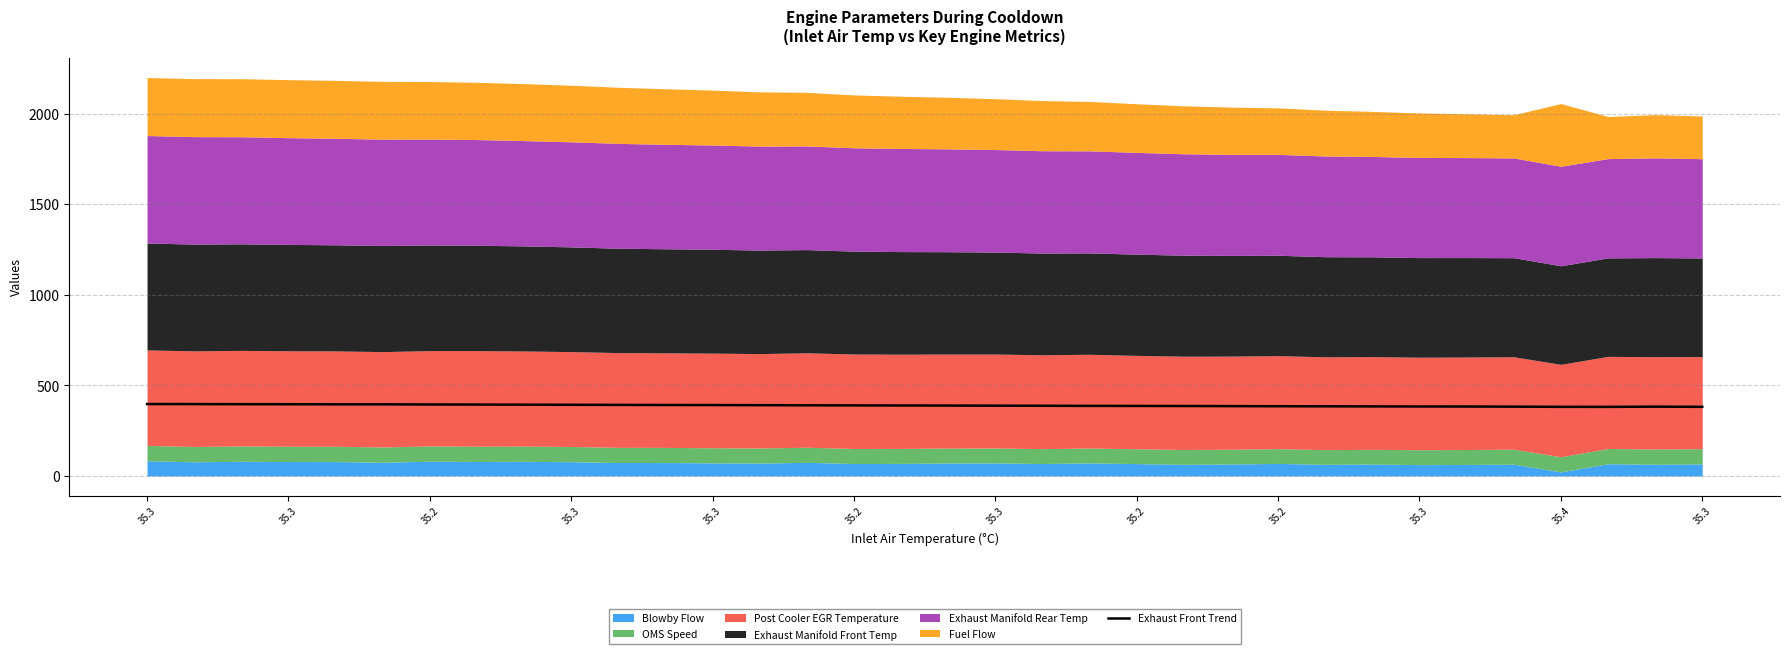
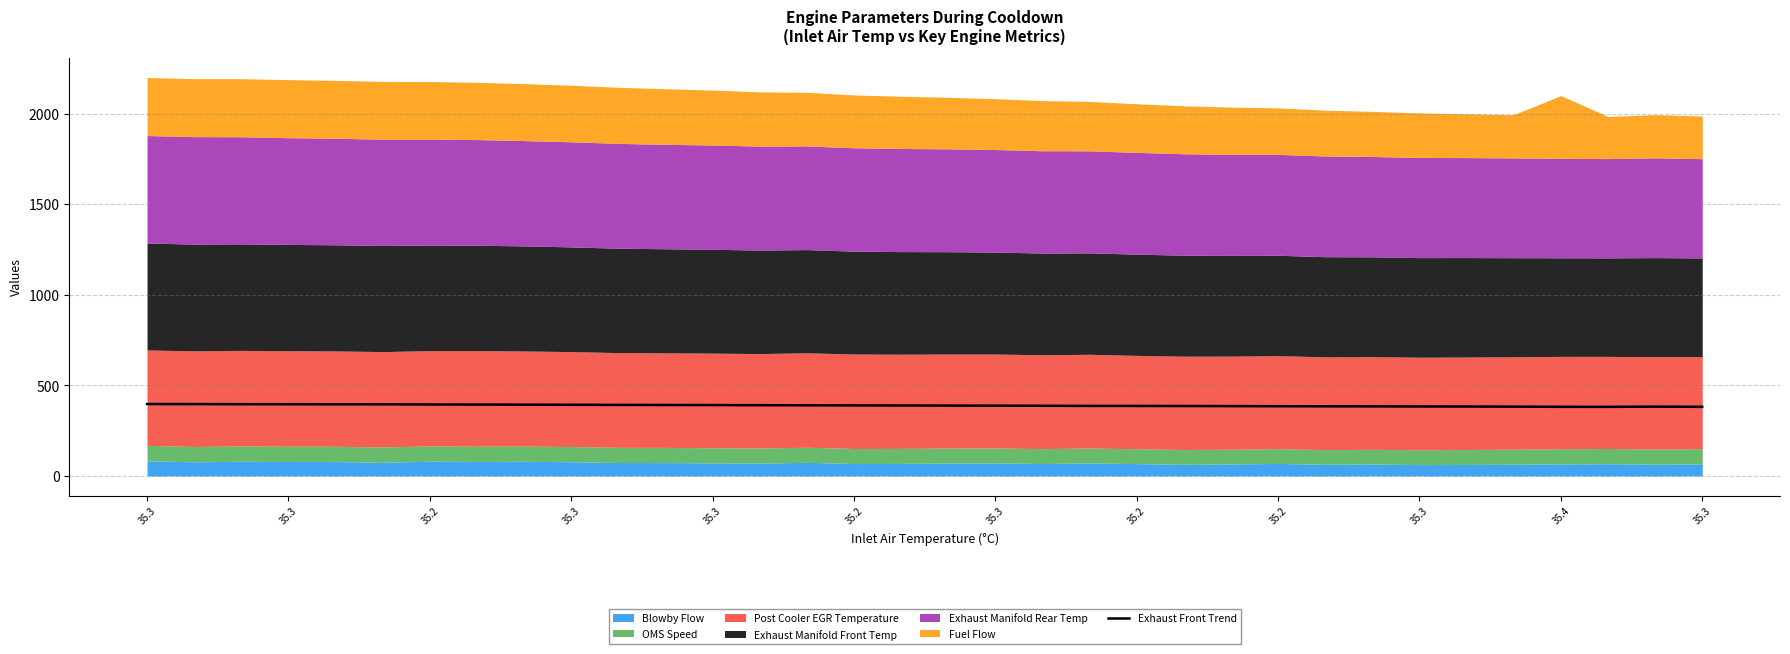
Blowby Flow, 35.4: 20 -> 70
